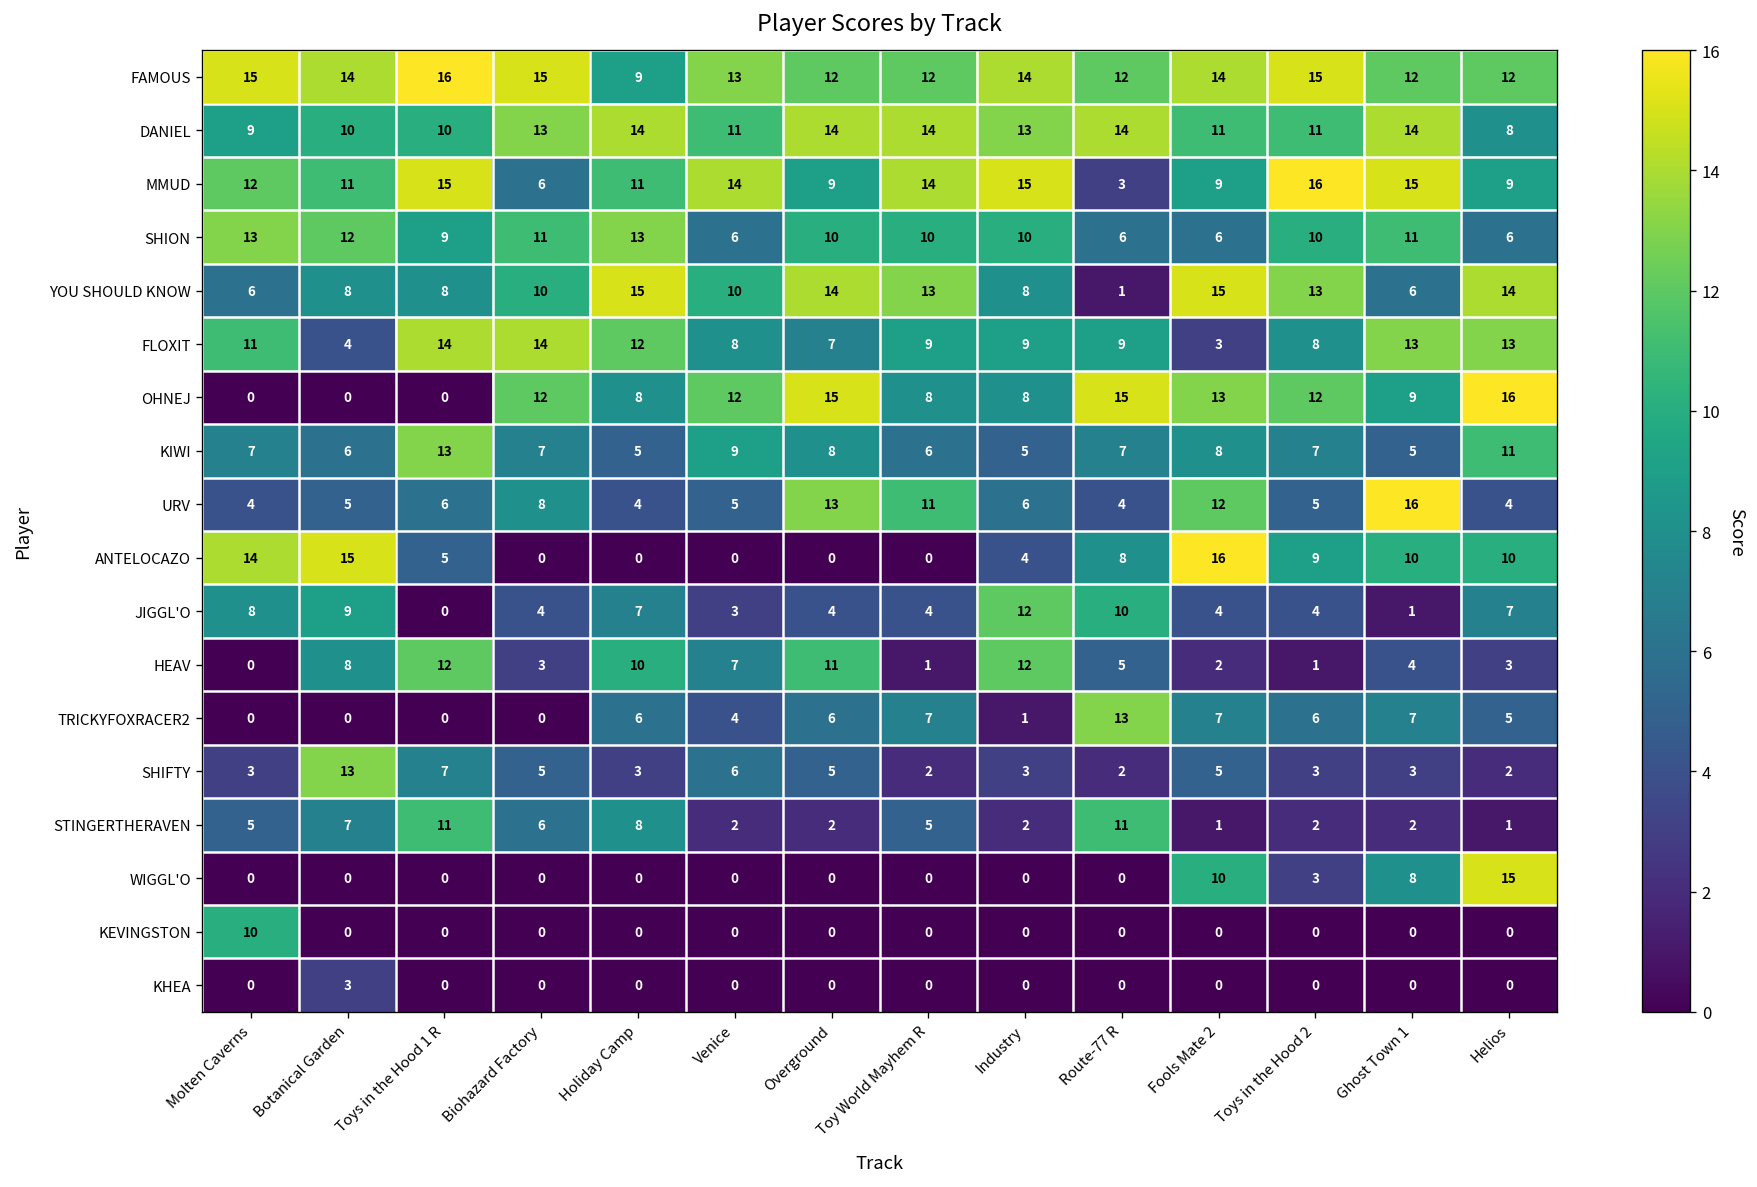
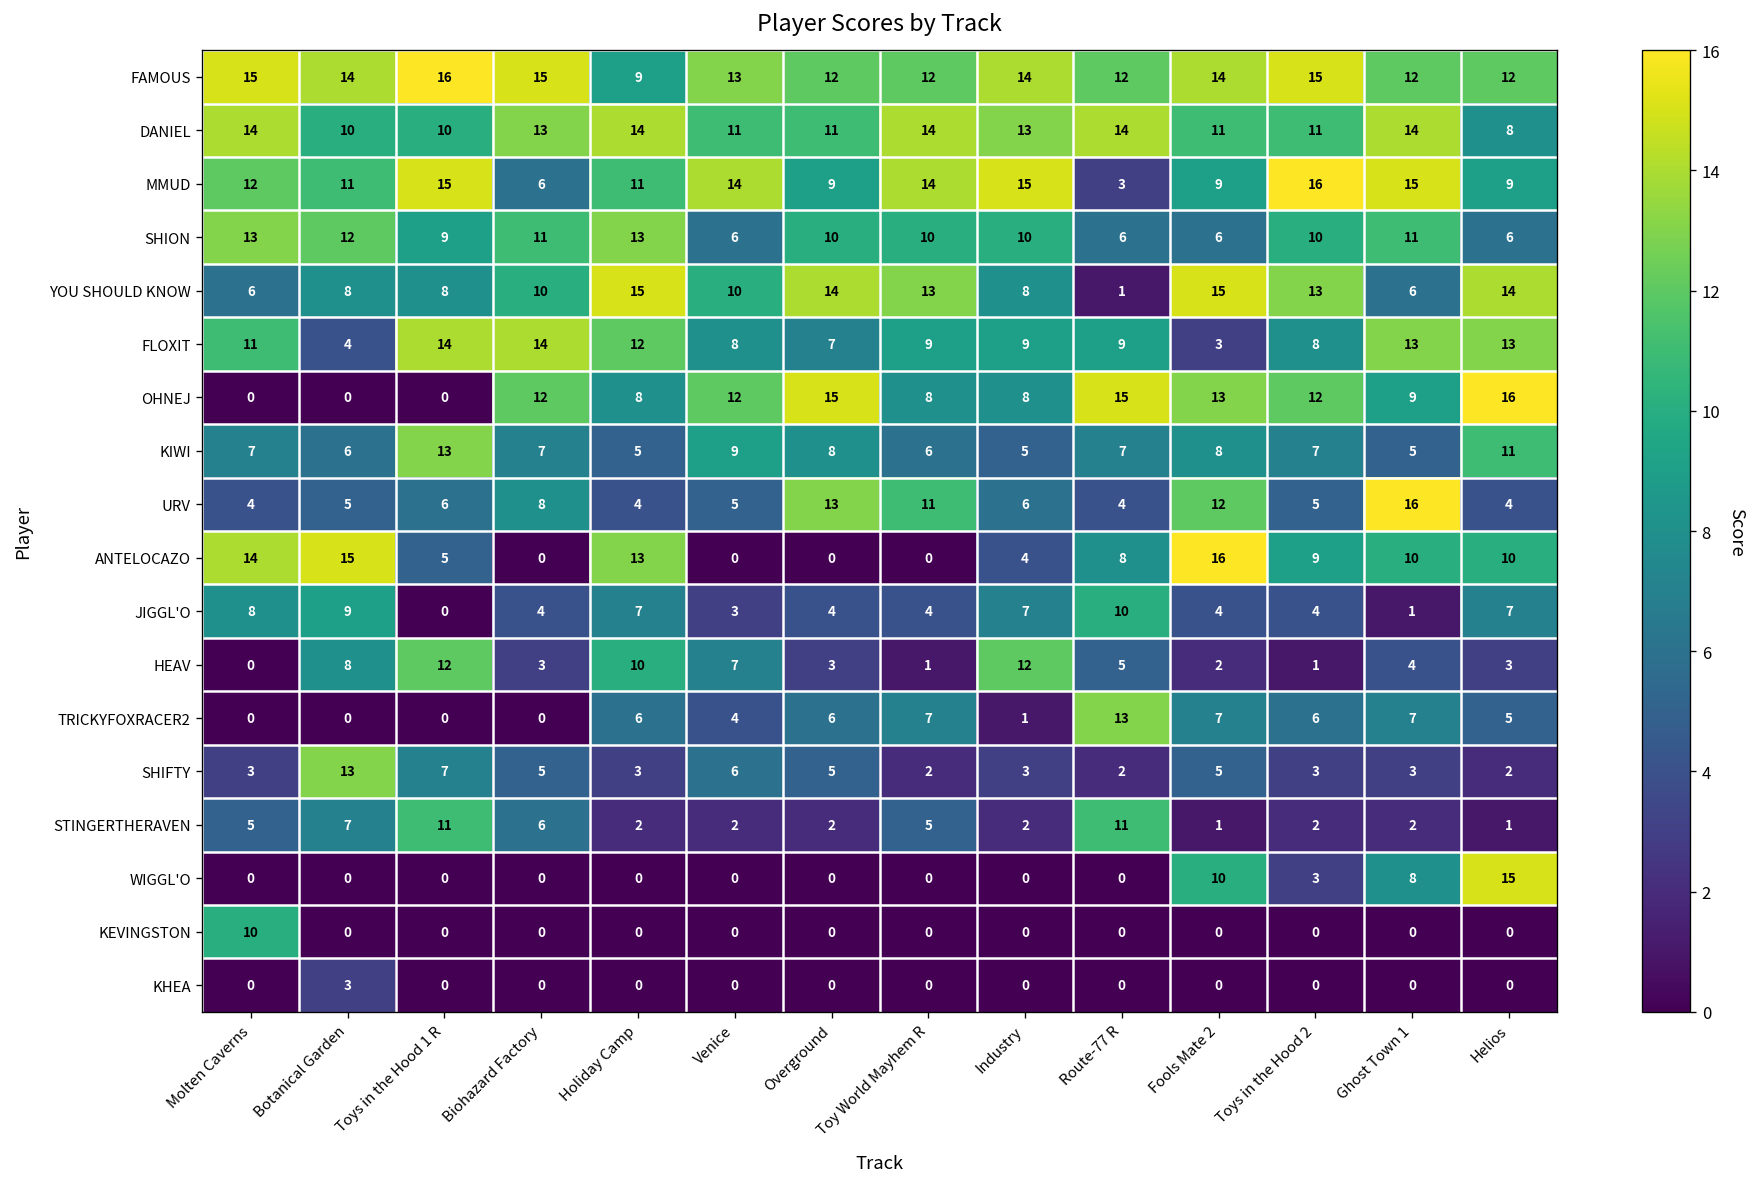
DANIEL, Molten Caverns: 9 -> 14
DANIEL, Overground: 14 -> 11
ANTELOCAZO, Holiday Camp: 0 -> 13
JIGGL'O, Industry: 12 -> 7
HEAV, Overground: 11 -> 3
STINGERTHERAVEN, Holiday Camp: 8 -> 2
